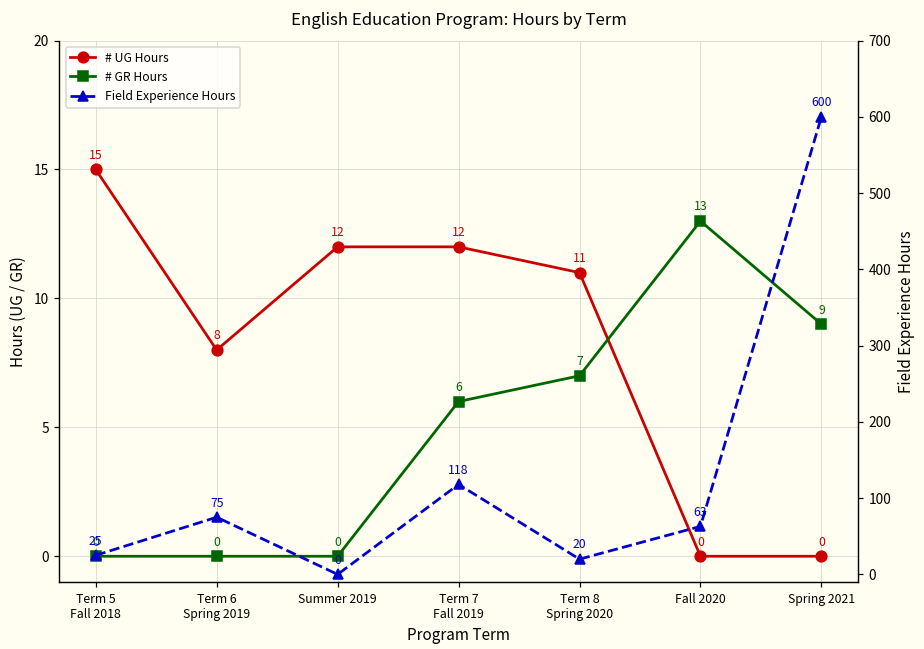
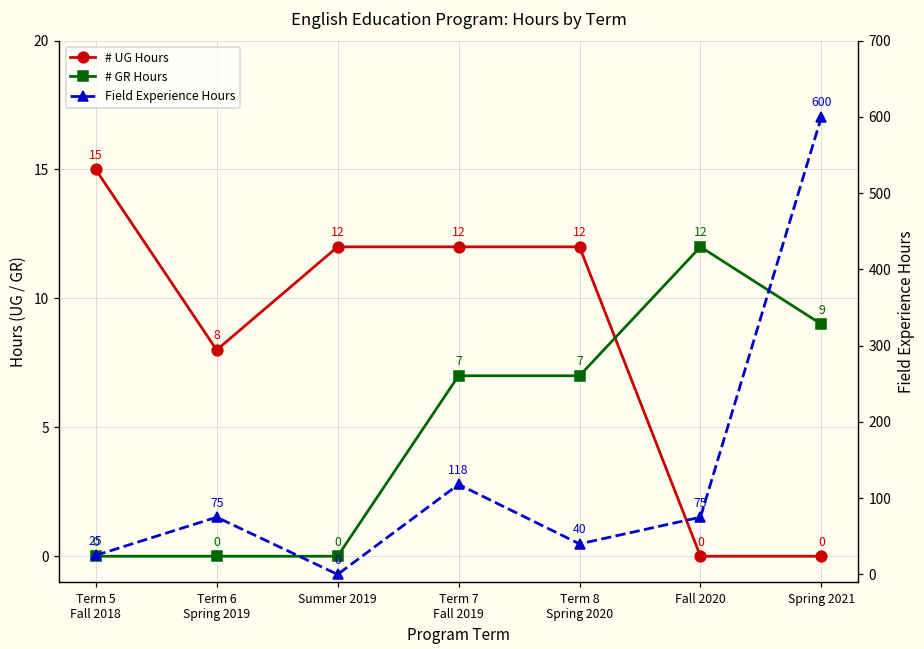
# GR Hours, Term 7 Fall 2019: 6 -> 7
# UG Hours, Term 8 Spring 2020: 11 -> 12
# GR Hours, Fall 2020: 13 -> 12
Field Experience Hours, Term 8 Spring 2020: 20 -> 40
Field Experience Hours, Fall 2020: 63 -> 75
